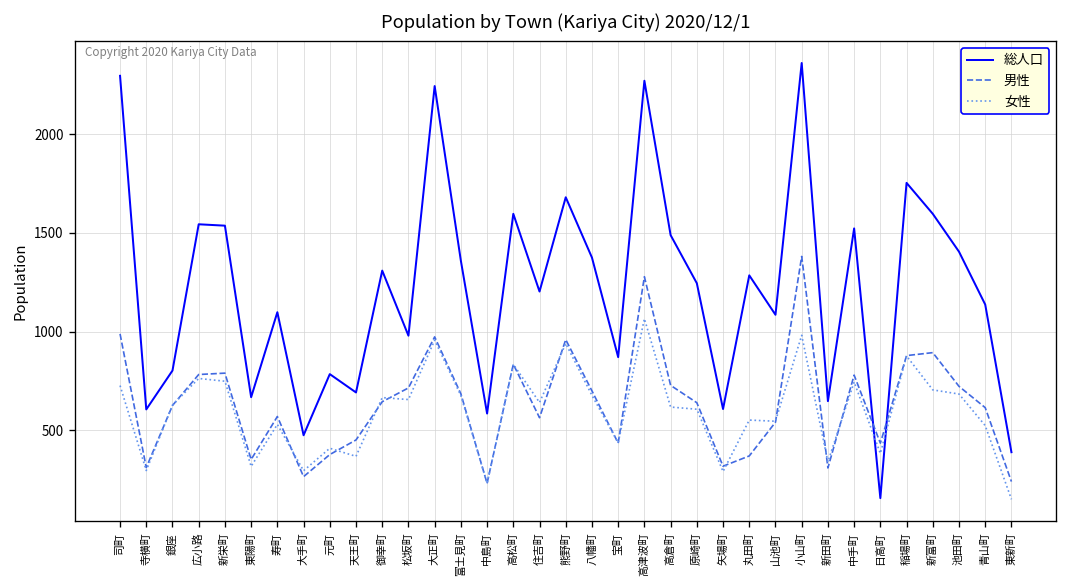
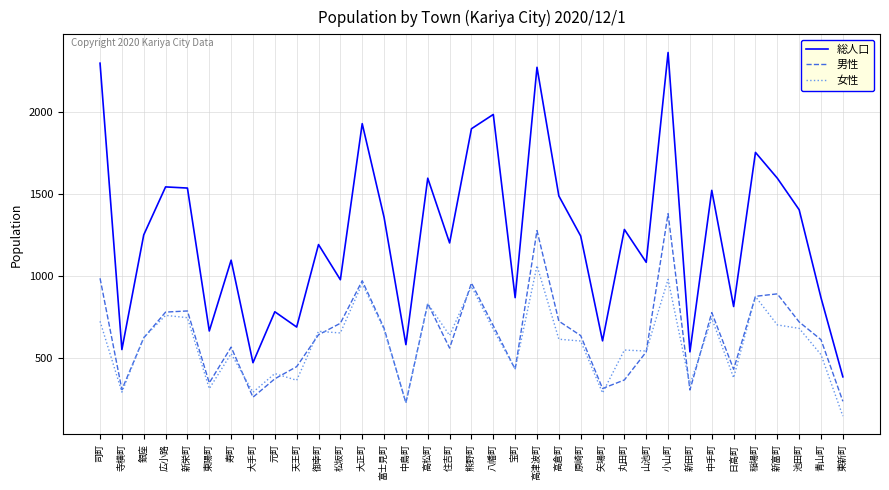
総人口, 寺横町: 610 -> 550
総人口, 銀座: 800 -> 1250
総人口, 御幸町: 1310 -> 1190
総人口, 大正町: 2250 -> 1930
総人口, 熊野町: 1680 -> 1900
総人口, 八幡町: 1380 -> 1990
総人口, 新田町: 650 -> 540
総人口, 日高町: 160 -> 820
総人口, 青山町: 1140 -> 870
